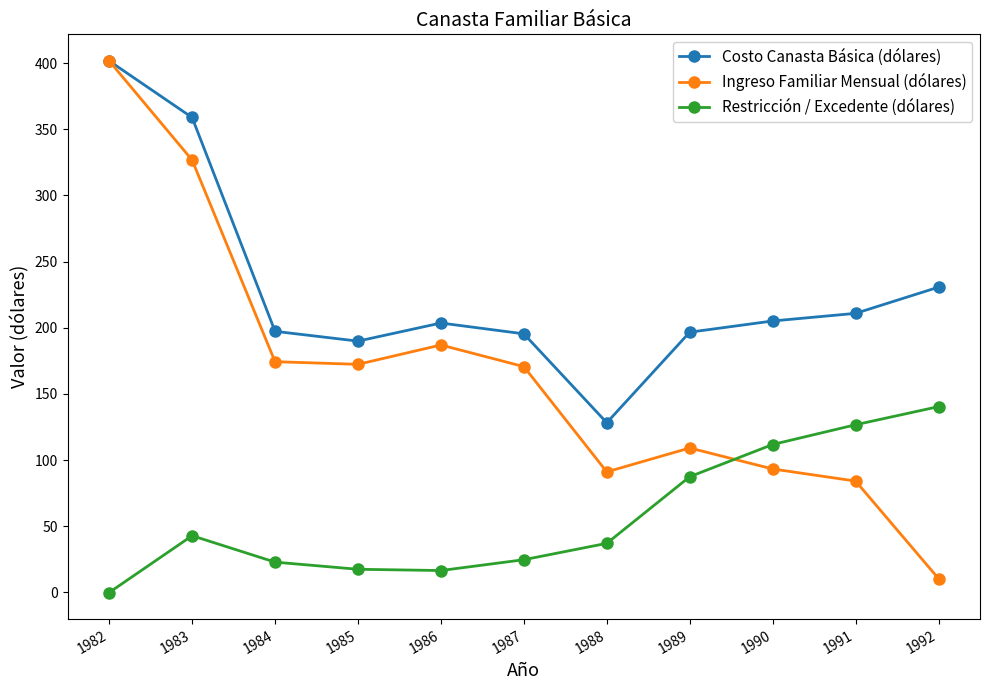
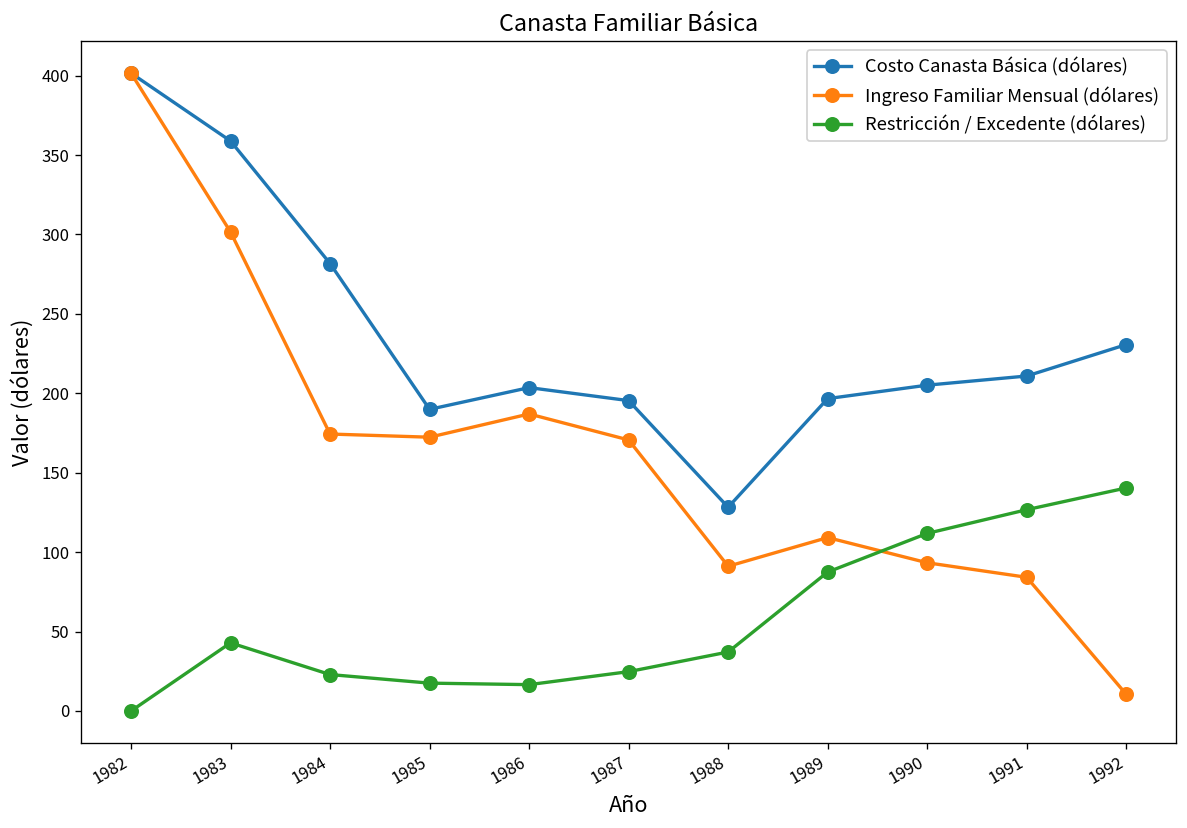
Ingreso Familiar Mensual (dólares), 1983: 327 -> 302
Costo Canasta Básica (dólares), 1984: 197 -> 282
